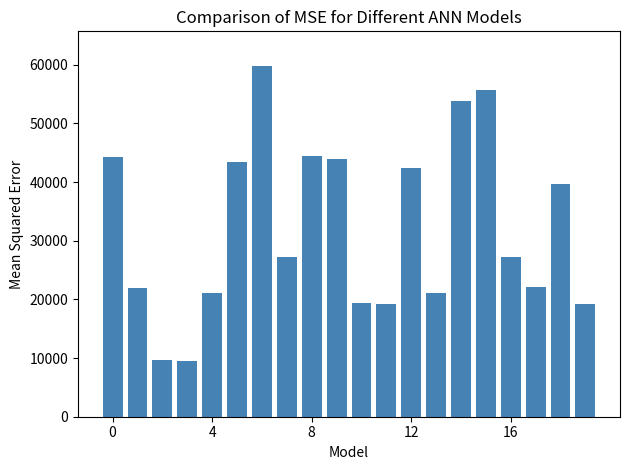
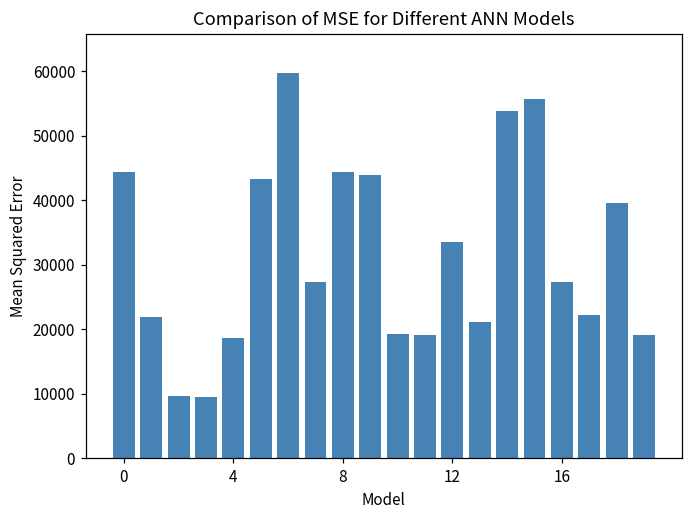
4: 21000 -> 19000
12: 42000 -> 34000
